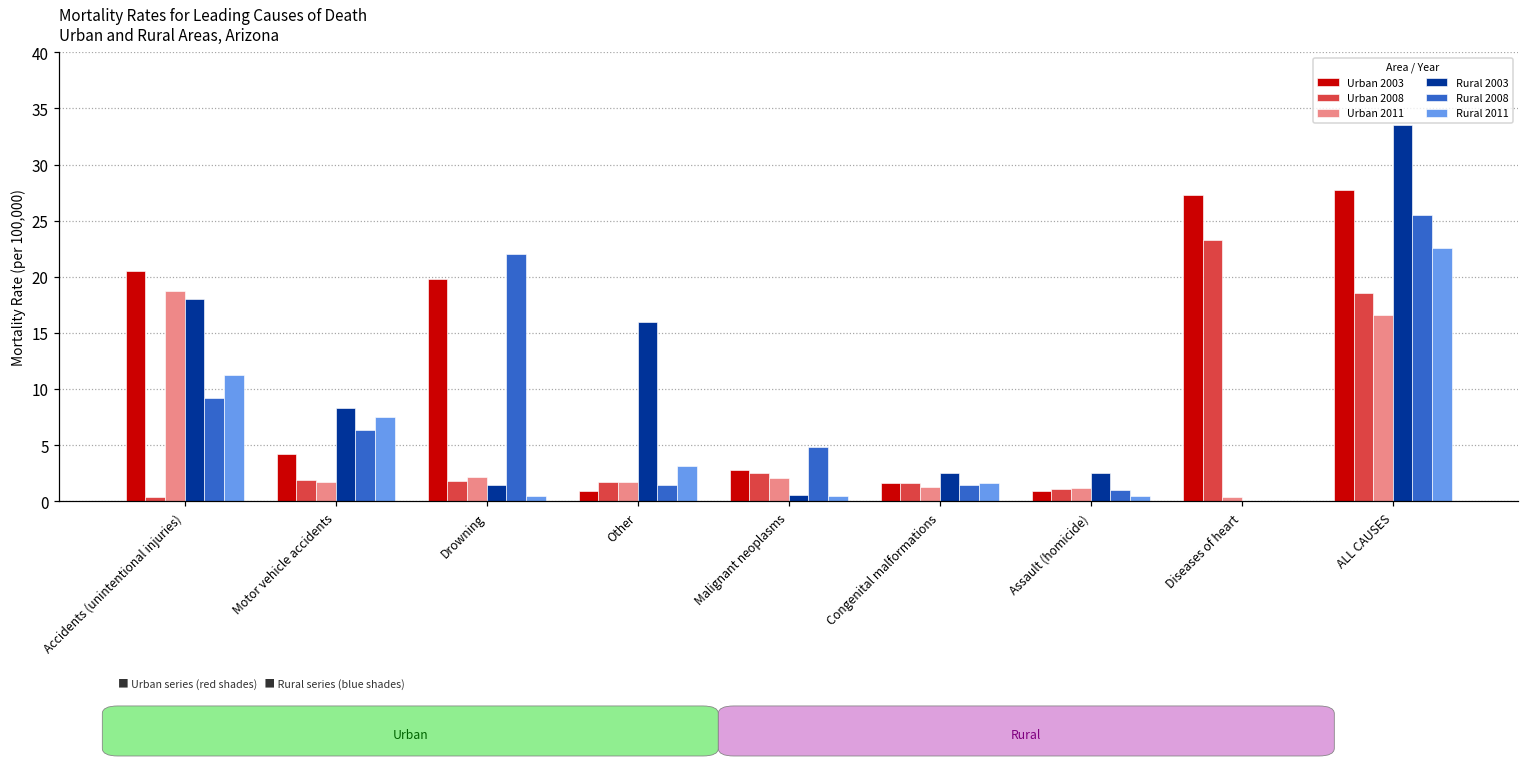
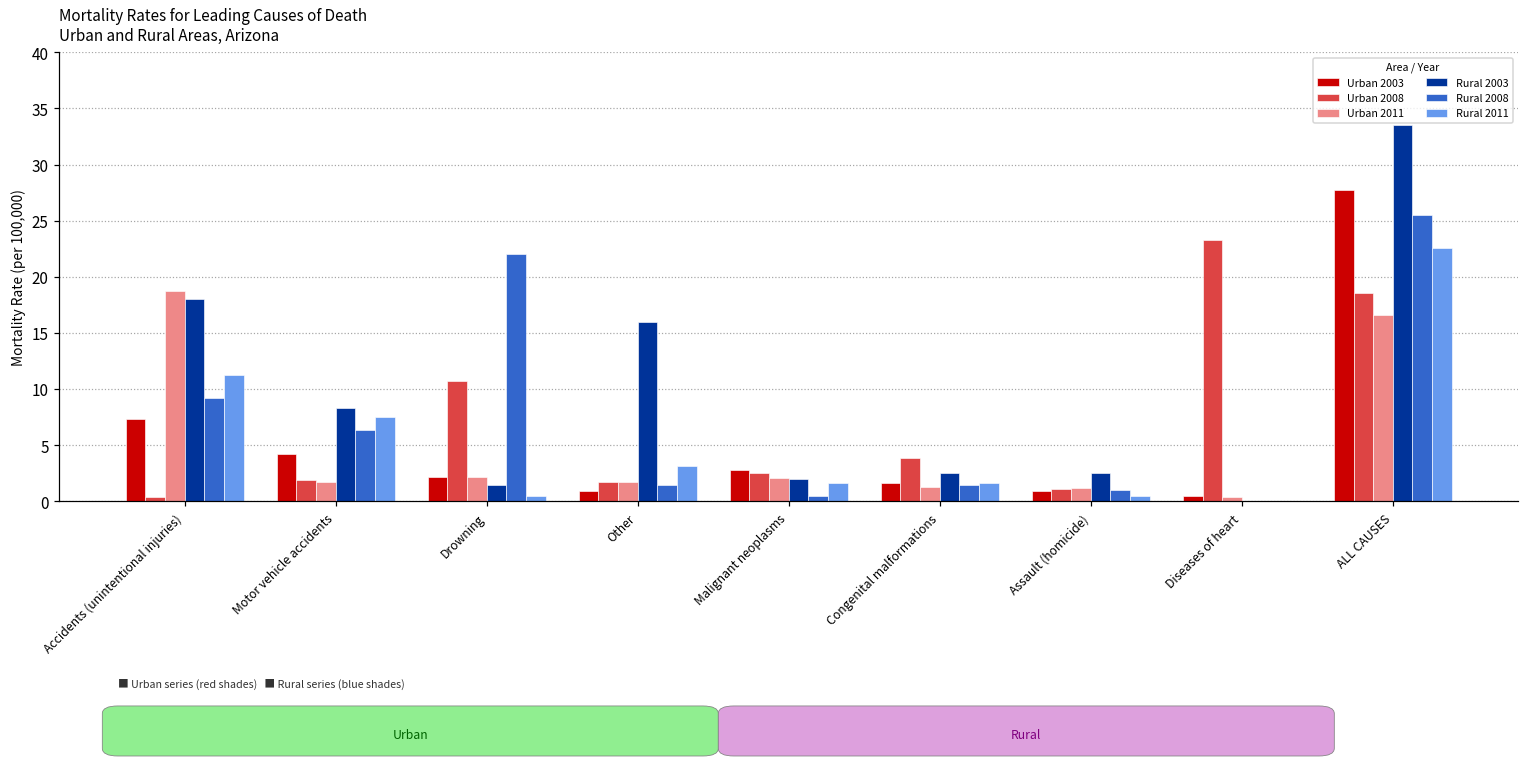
Urban 2003, Accidents (unintentional injuries): 20.5 -> 7.3
Urban 2003, Drowning: 19.8 -> 2.2
Urban 2008, Drowning: 1.8 -> 10.7
Rural 2003, Malignant neoplasms: 0.6 -> 2.0
Rural 2008, Malignant neoplasms: 4.9 -> 0.5
Rural 2011, Malignant neoplasms: 0.5 -> 1.6
Urban 2008, Congenital malformations: 1.7 -> 3.9
Urban 2003, Diseases of heart: 27.3 -> 0.5
